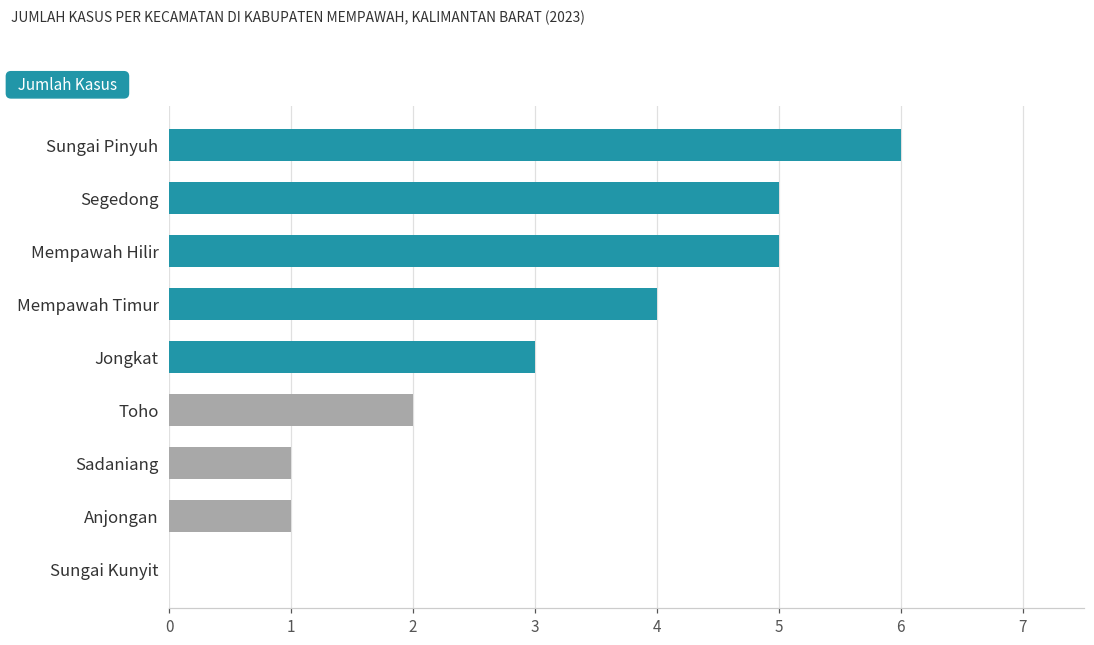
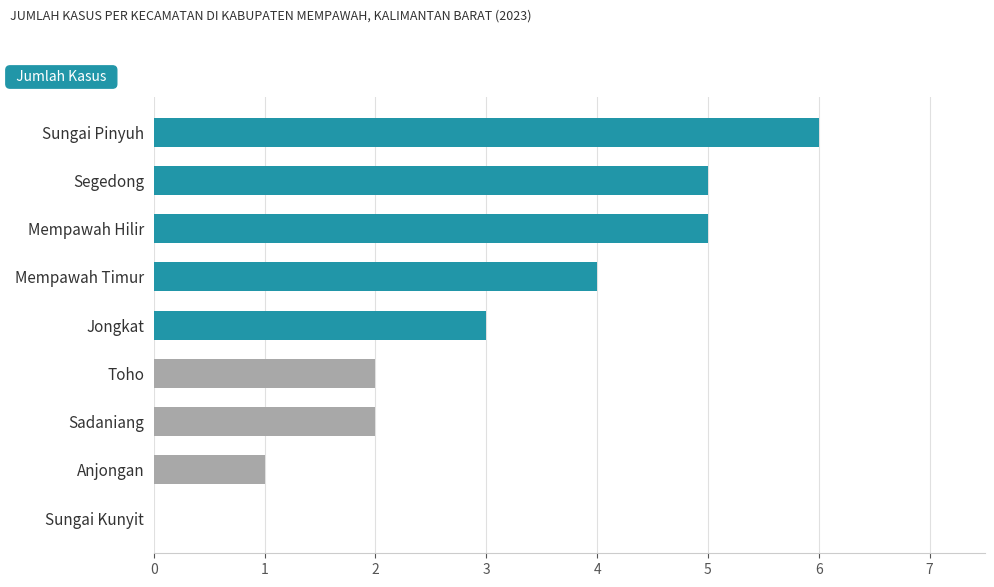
Sadaniang: 1 -> 2
